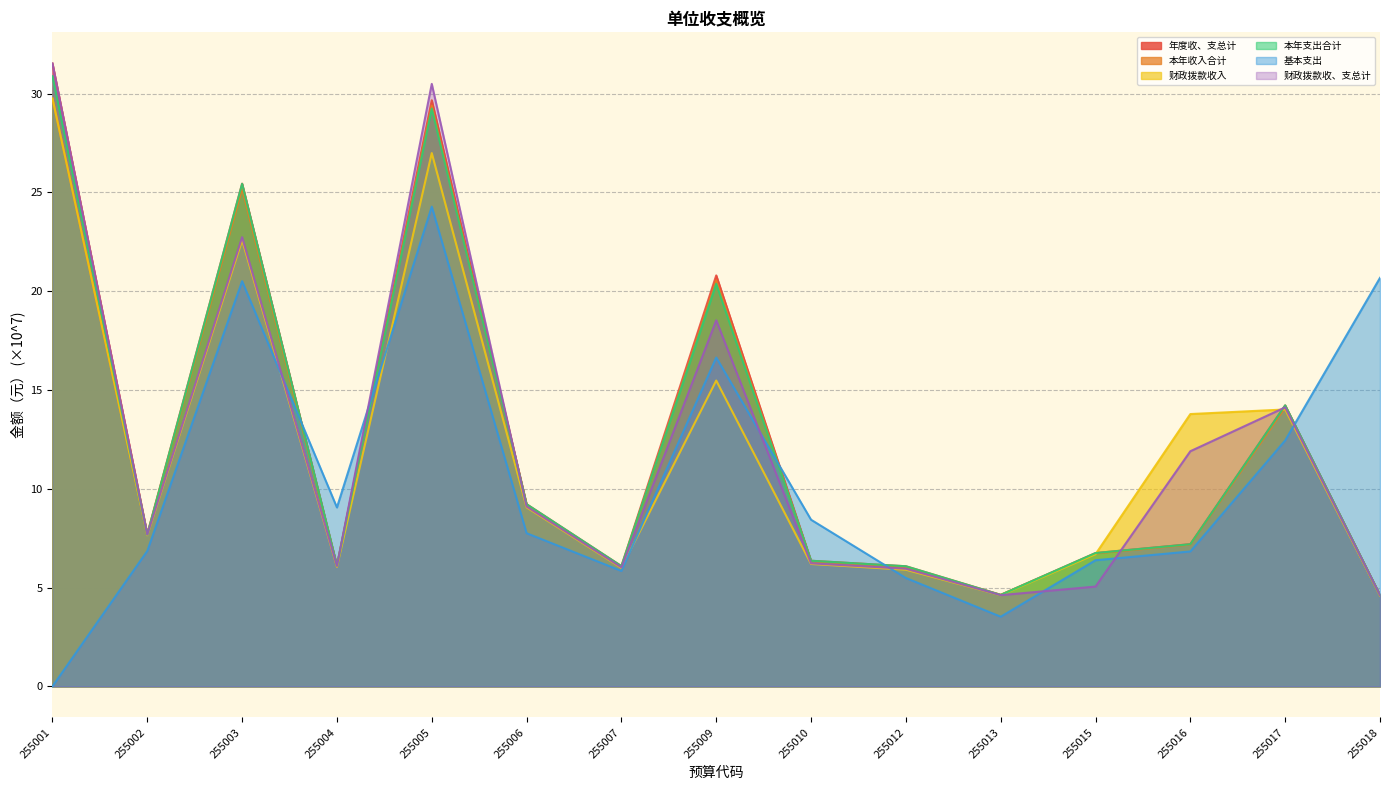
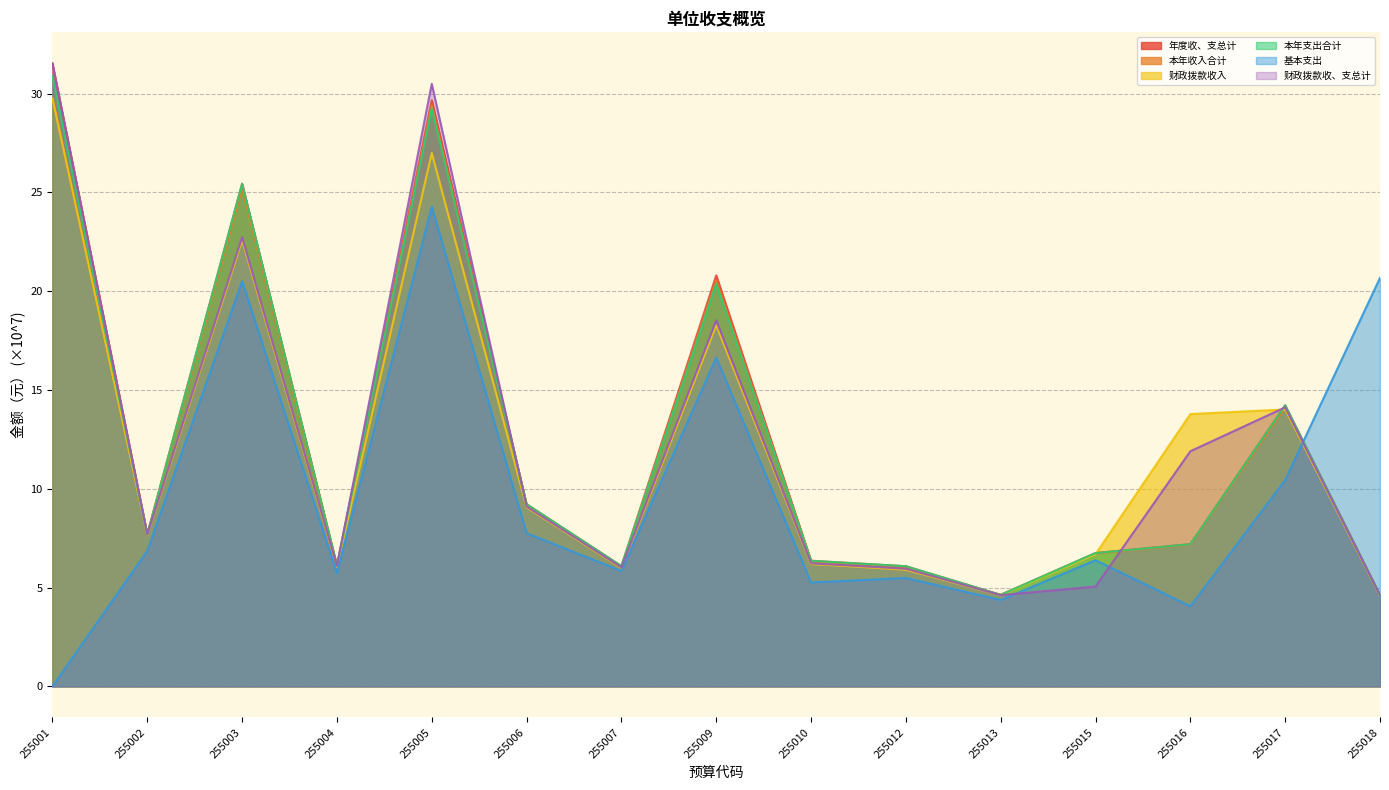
基本支出, 255004: 9.1 -> 5.7
财政拨款收入, 255009: 15.5 -> 18.3
基本支出, 255010: 8.4 -> 5.3
基本支出, 255013: 3.5 -> 4.4
基本支出, 255016: 6.8 -> 4.1
基本支出, 255017: 12.4 -> 10.4
